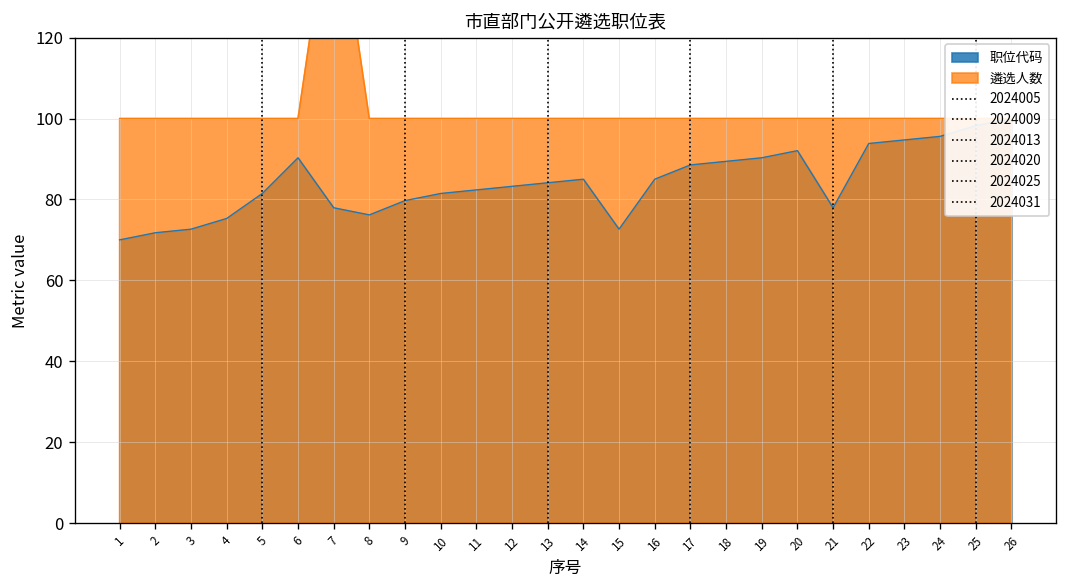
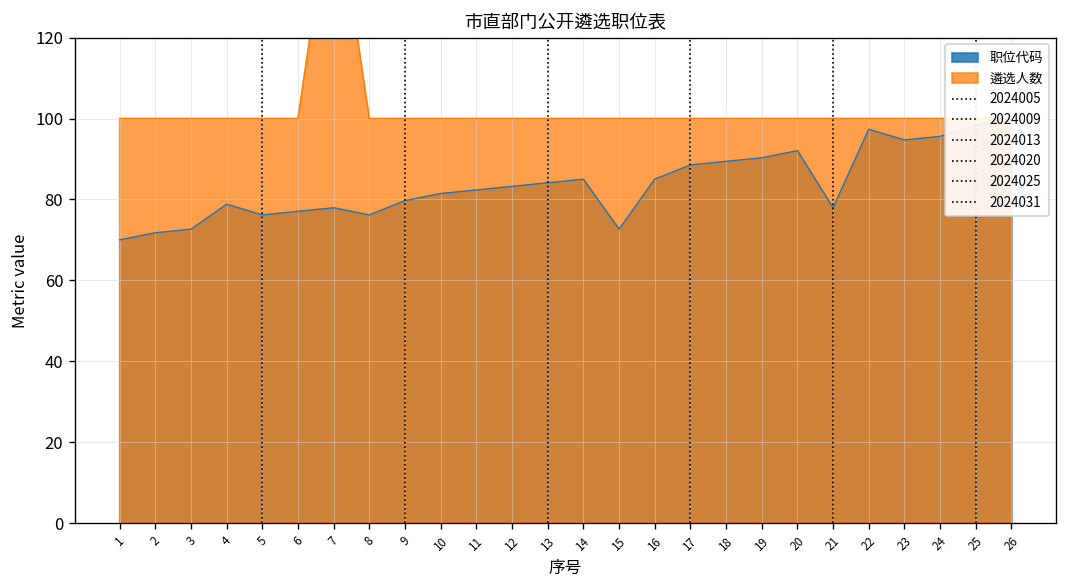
职位代码, 4: 75 -> 79
职位代码, 5: 81 -> 76
职位代码, 6: 90 -> 77
职位代码, 22: 94 -> 97
